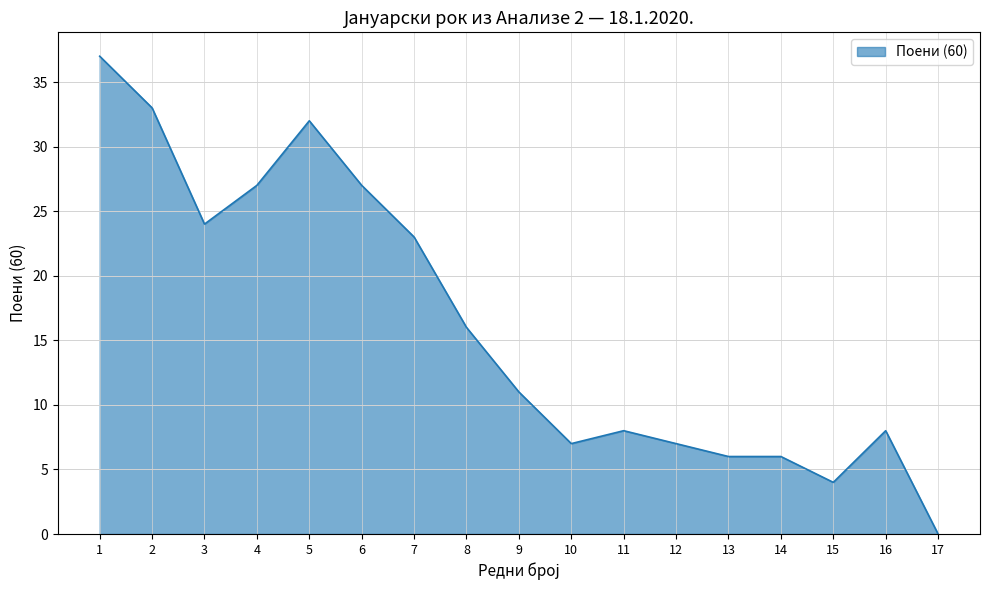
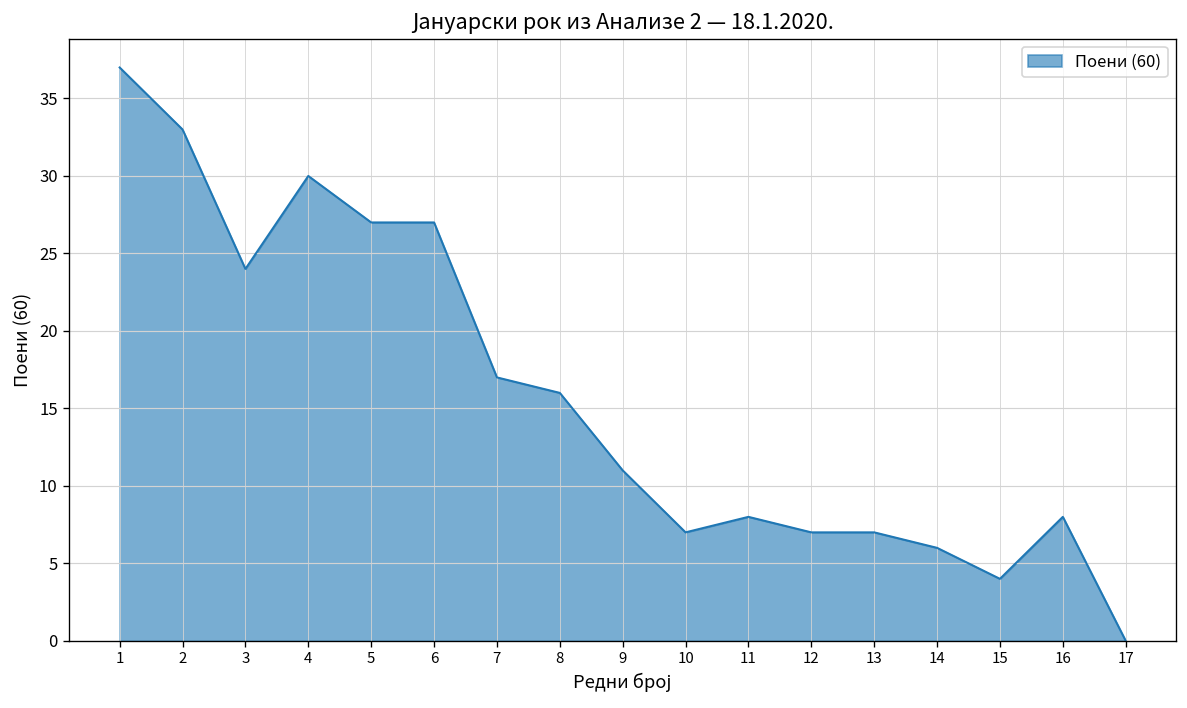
4: 27 -> 30
5: 32 -> 27
7: 23 -> 17
13: 6 -> 7
